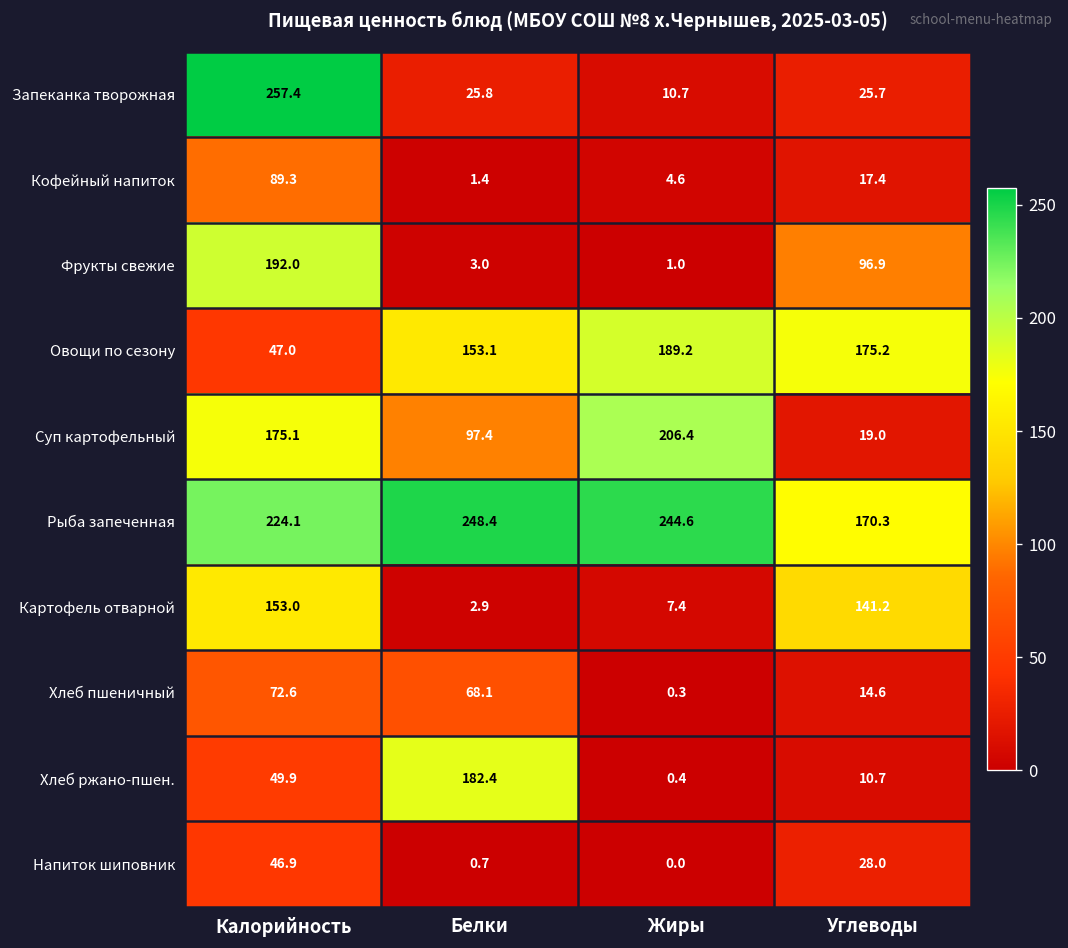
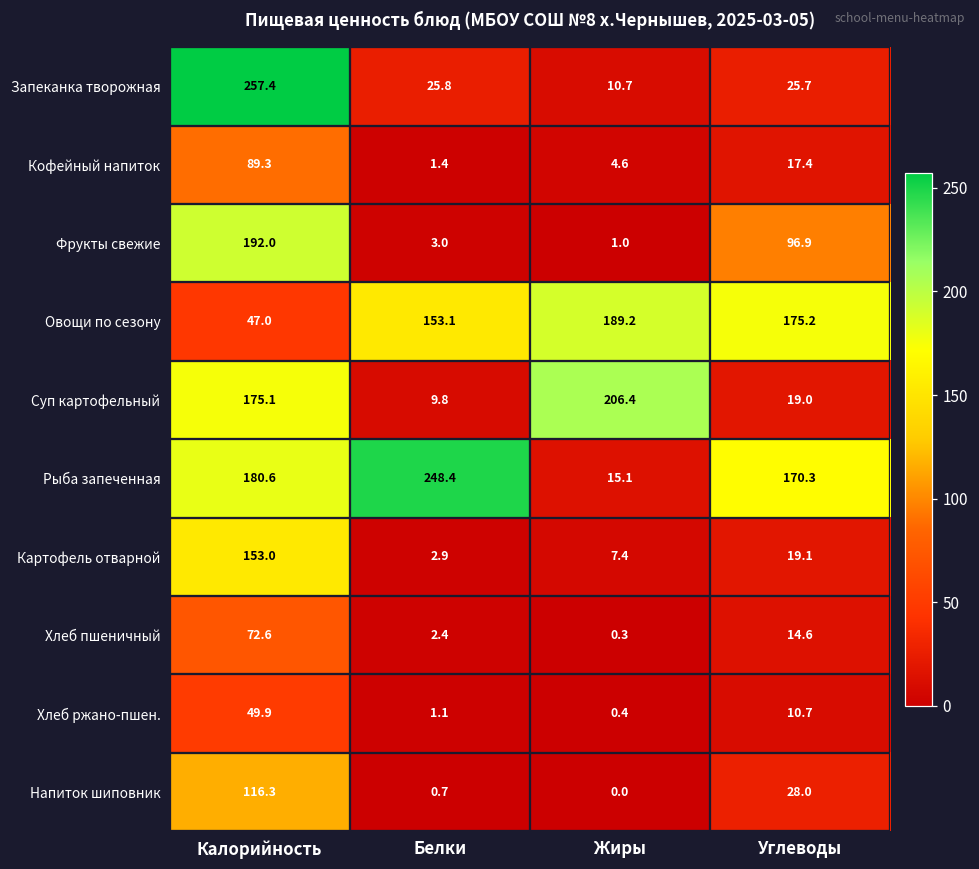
Суп картофельный, Белки: 97.4 -> 9.8
Рыба запеченная, Калорийность: 224.1 -> 180.6
Рыба запеченная, Жиры: 244.6 -> 15.1
Картофель отварной, Углеводы: 141.2 -> 19.1
Хлеб пшеничный, Белки: 68.1 -> 2.4
Хлеб ржано-пшен., Белки: 182.4 -> 1.1
Напиток шиповник, Калорийность: 46.9 -> 116.3
